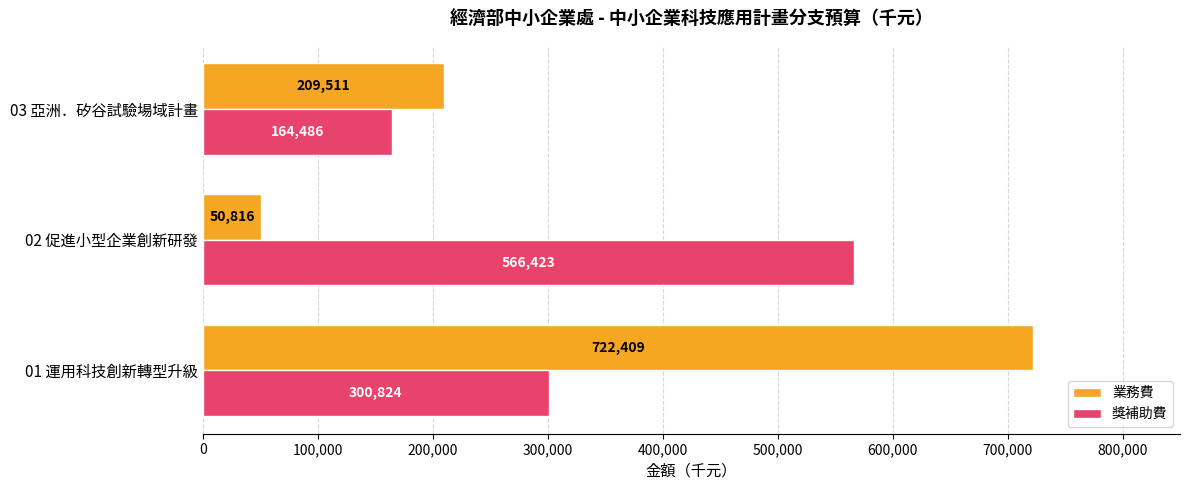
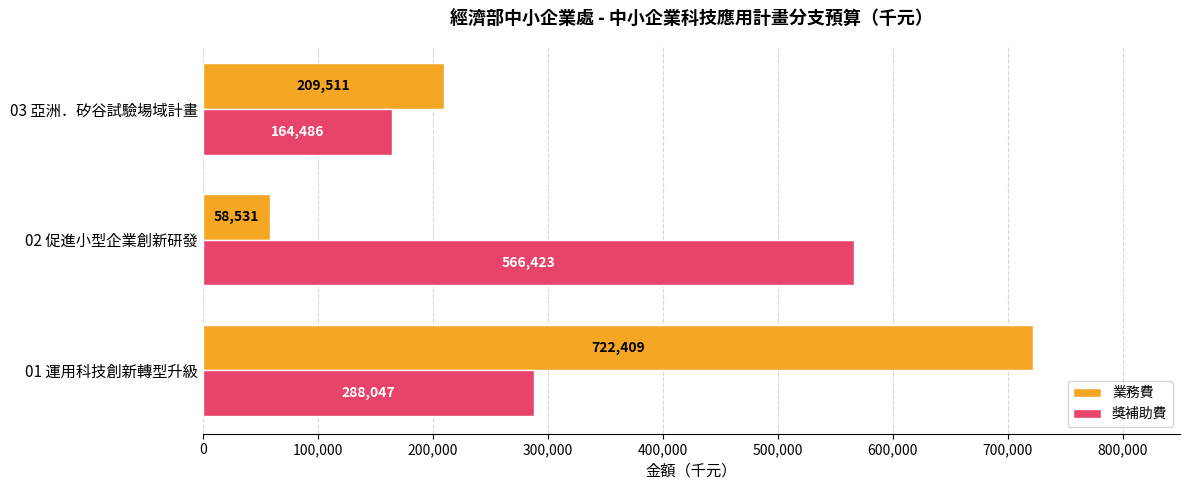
業務費, 02 促進小型企業創新研發: 50,816 -> 58,531
獎補助費, 01 運用科技創新轉型升級: 300,824 -> 288,047
